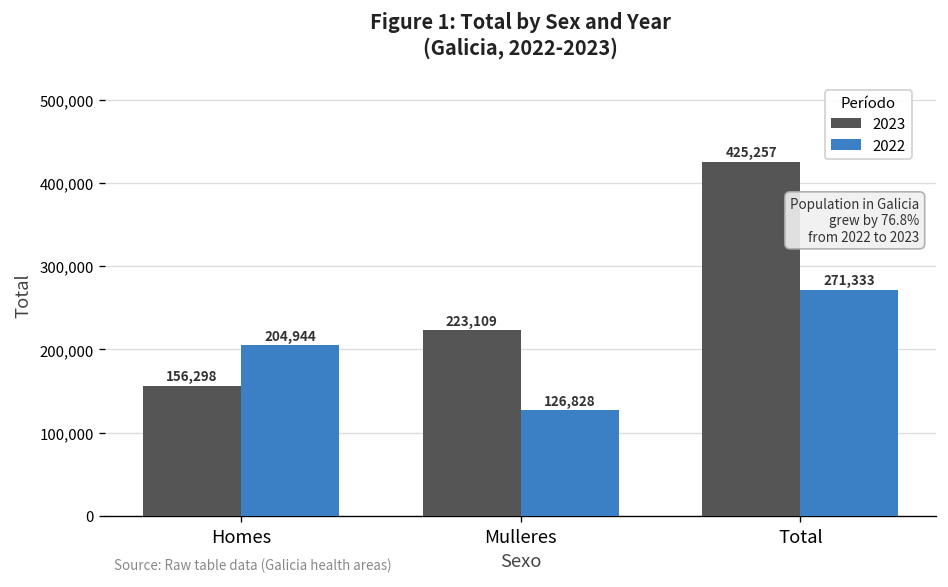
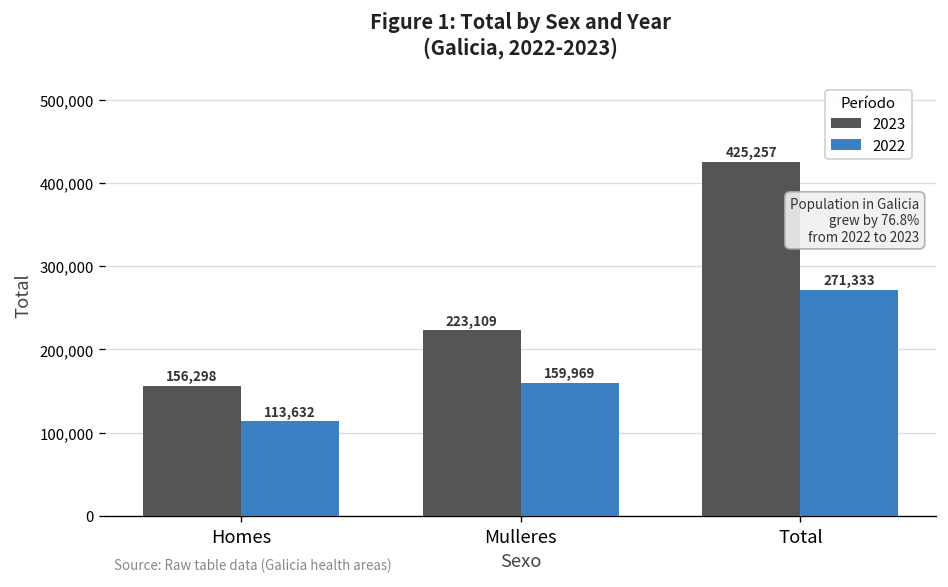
2022, Homes: 204,944 -> 113,632
2022, Mulleres: 126,828 -> 159,969
